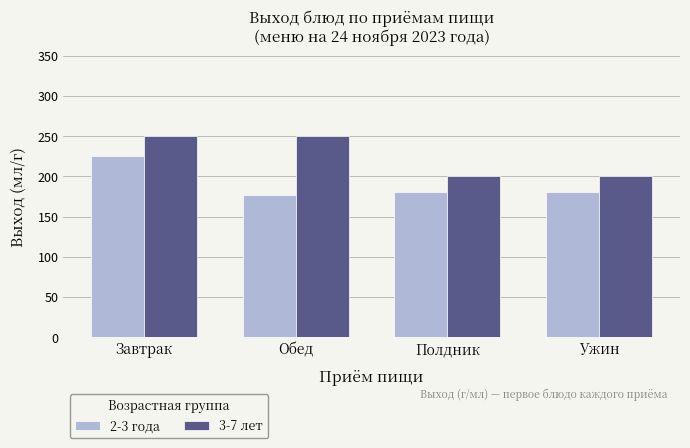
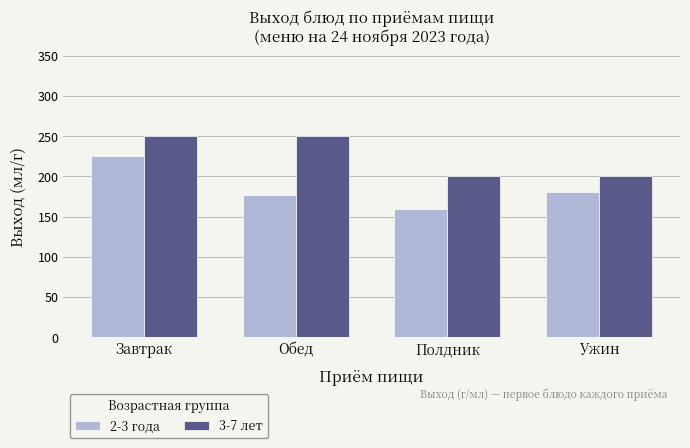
2-3 года, Полдник: 180 -> 160
